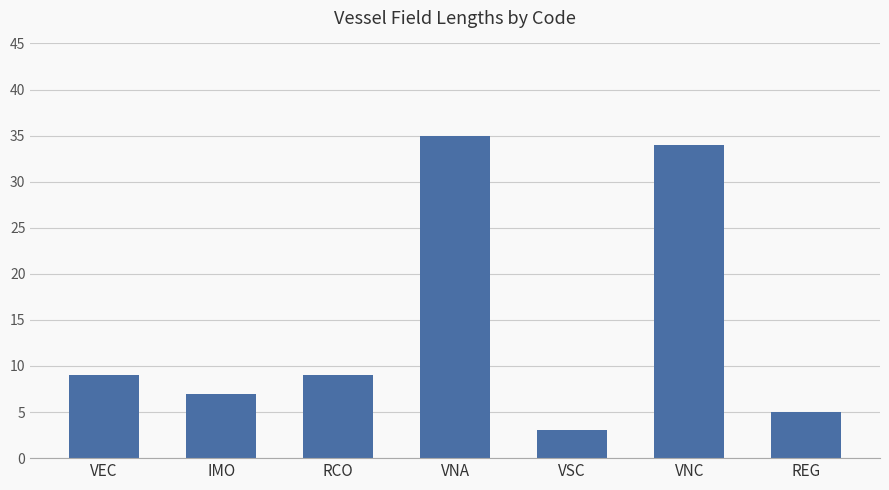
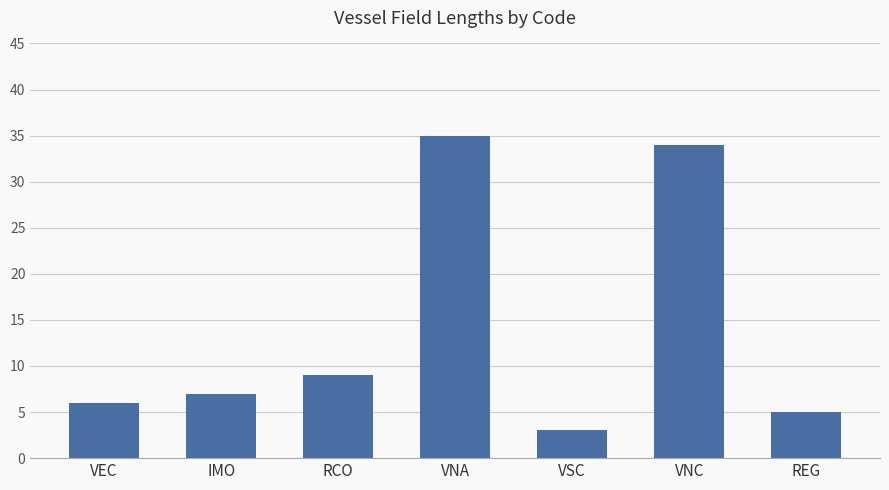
VEC: 9 -> 6
